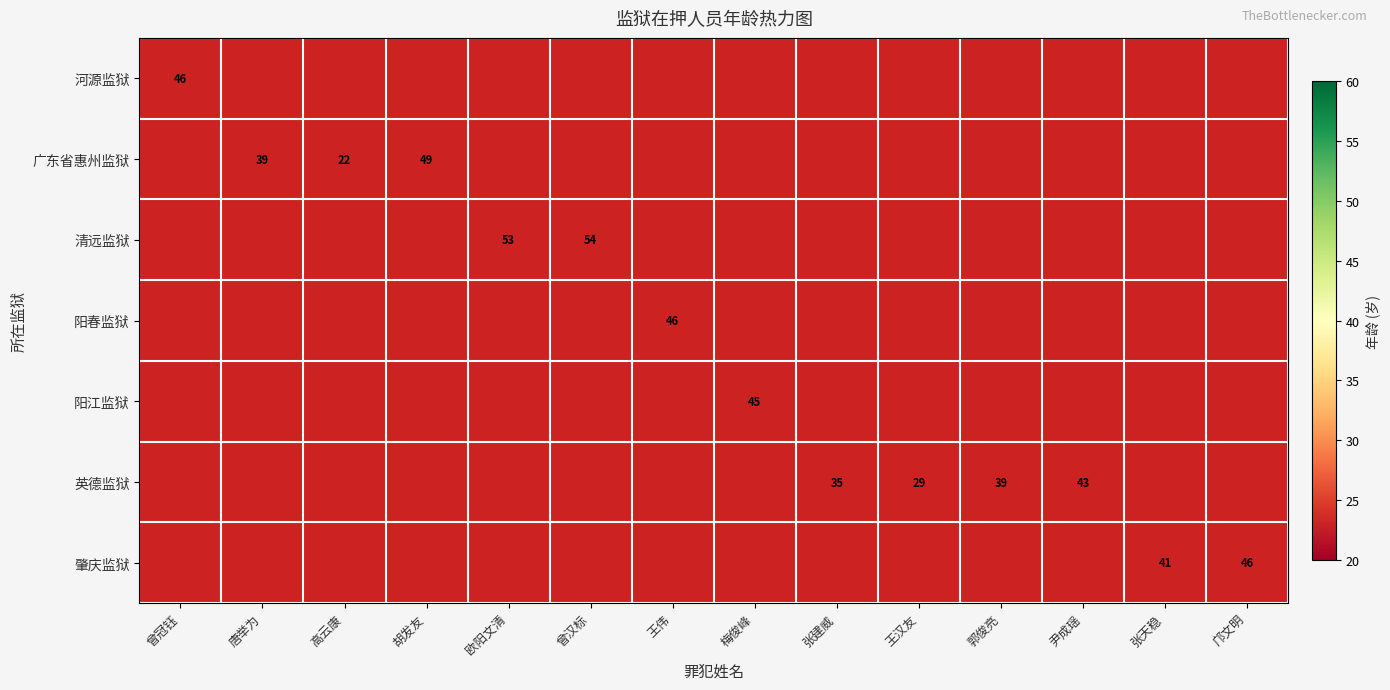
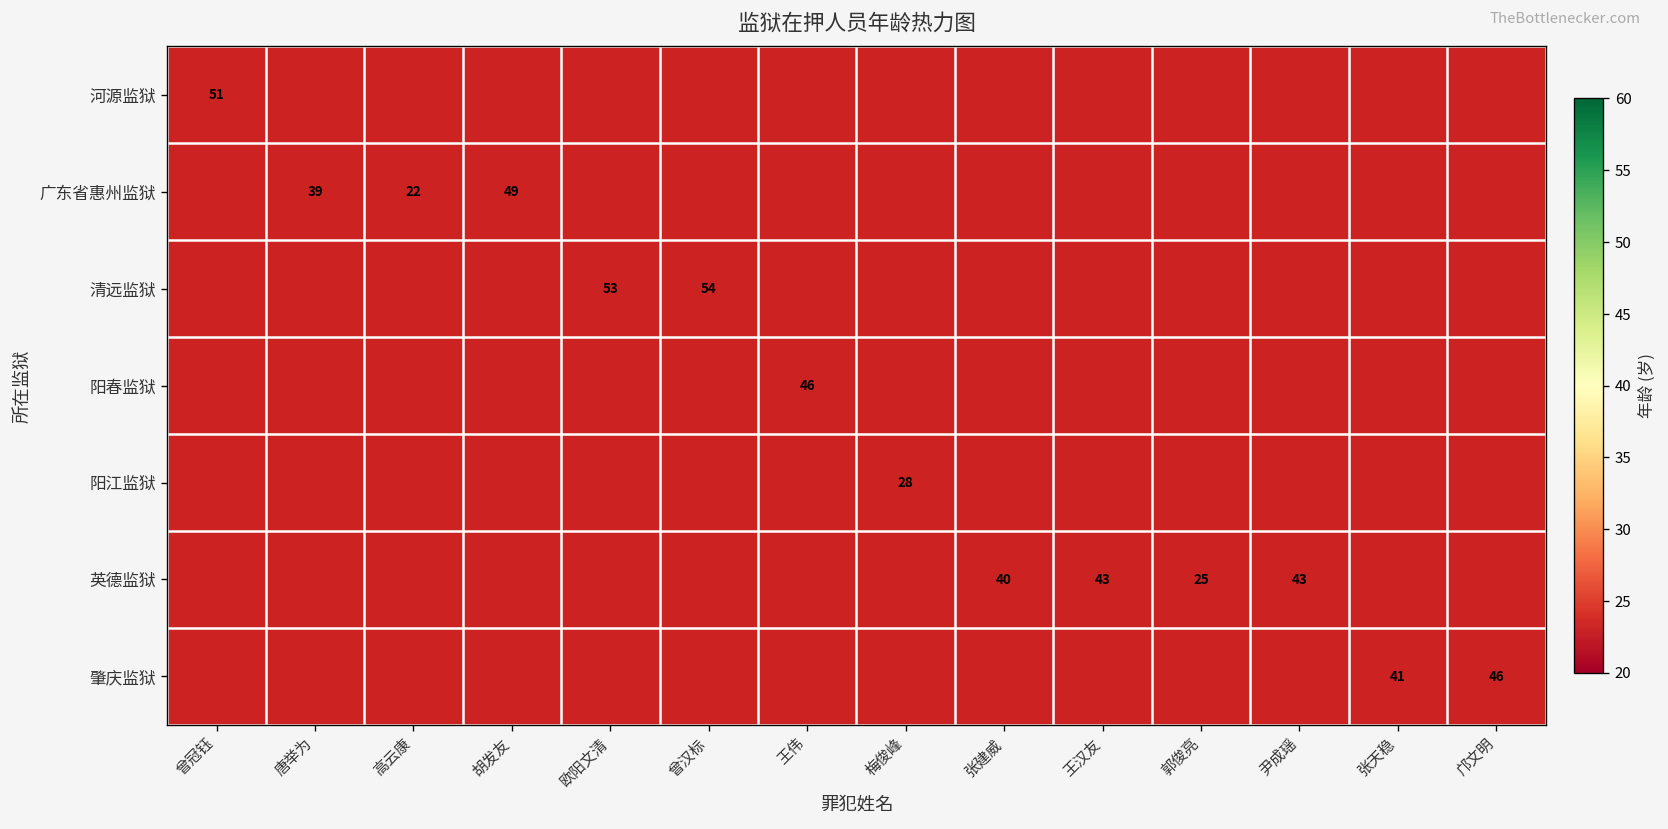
河源监狱, 曾冠钰: 46 -> 51
阳江监狱, 梅俊峰: 45 -> 28
英德监狱, 张建威: 35 -> 40
英德监狱, 王汉友: 29 -> 43
英德监狱, 郭俊亮: 39 -> 25
